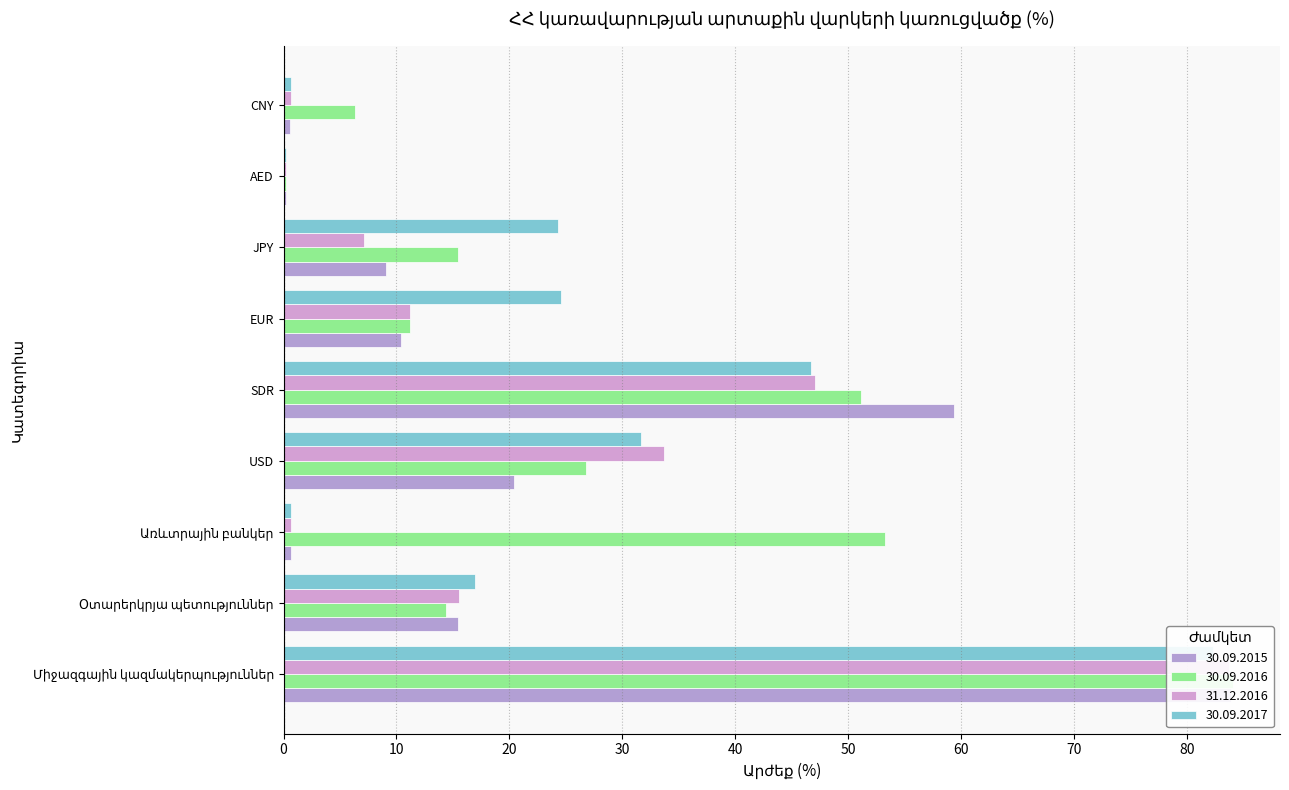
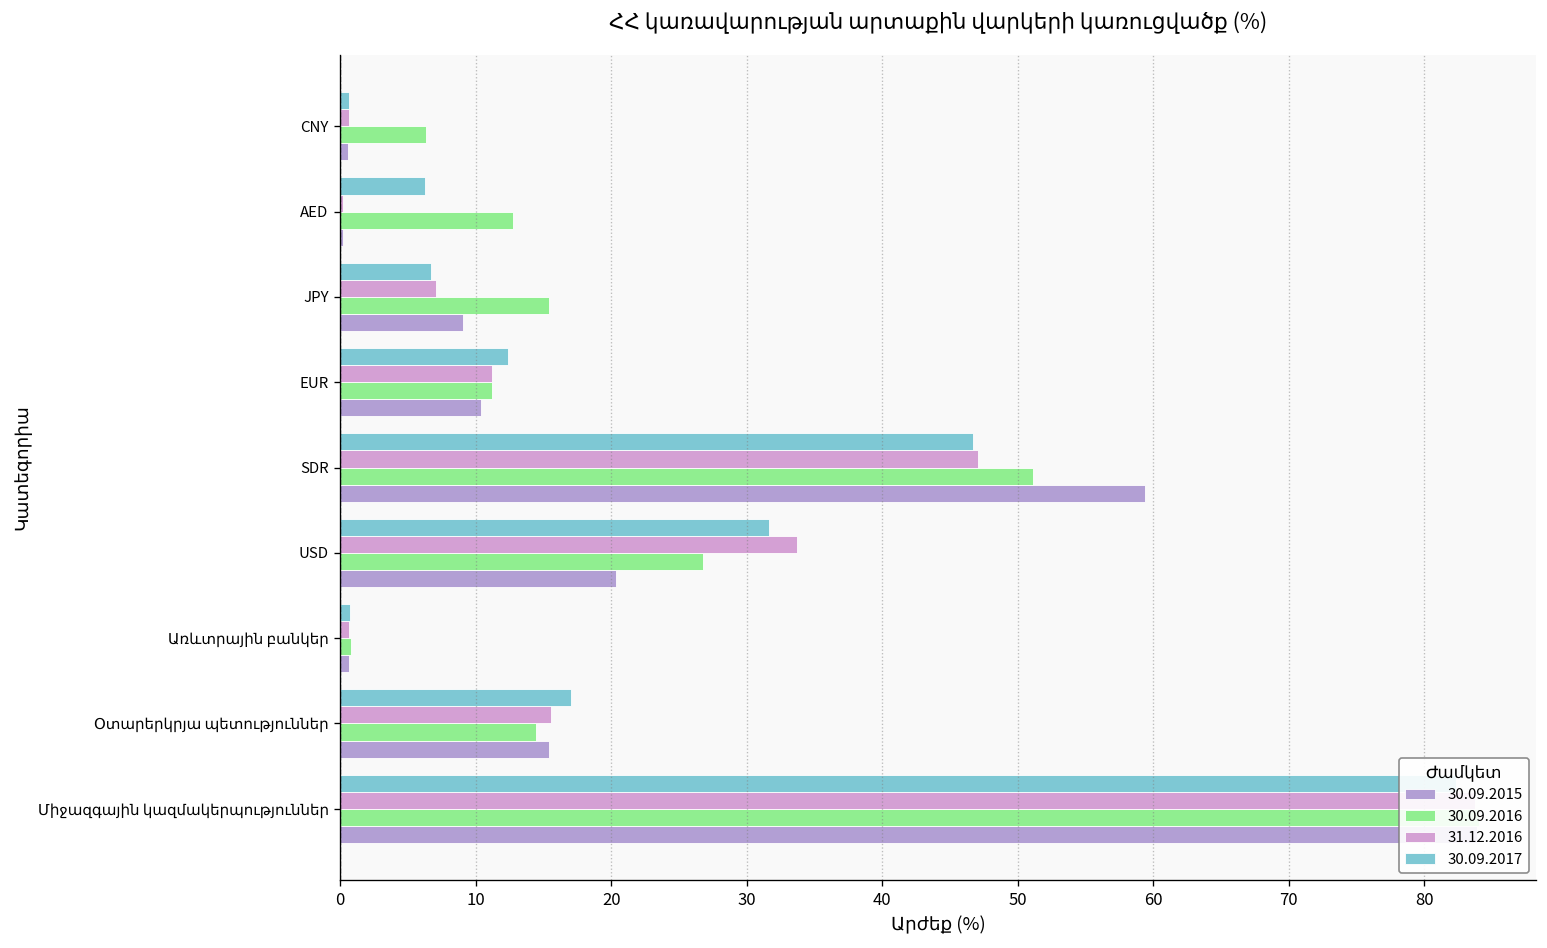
30.09.2017, AED: 0.2 -> 6.3
30.09.2016, AED: 0.2 -> 12.8
30.09.2017, JPY: 24.3 -> 6.7
30.09.2017, EUR: 24.6 -> 12.4
30.09.2016, Առևտրային բանկեր: 53.3 -> 0.8
